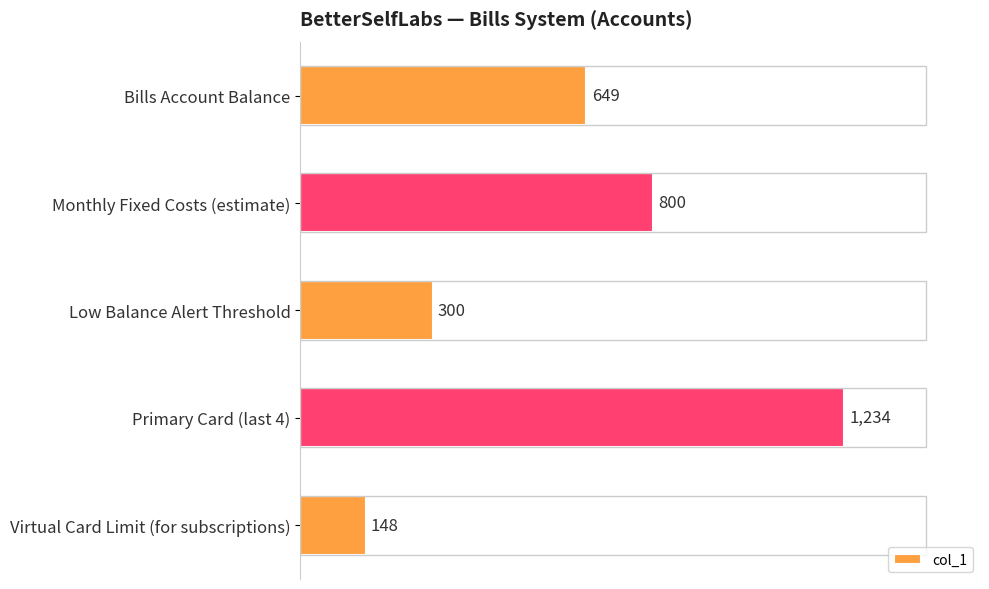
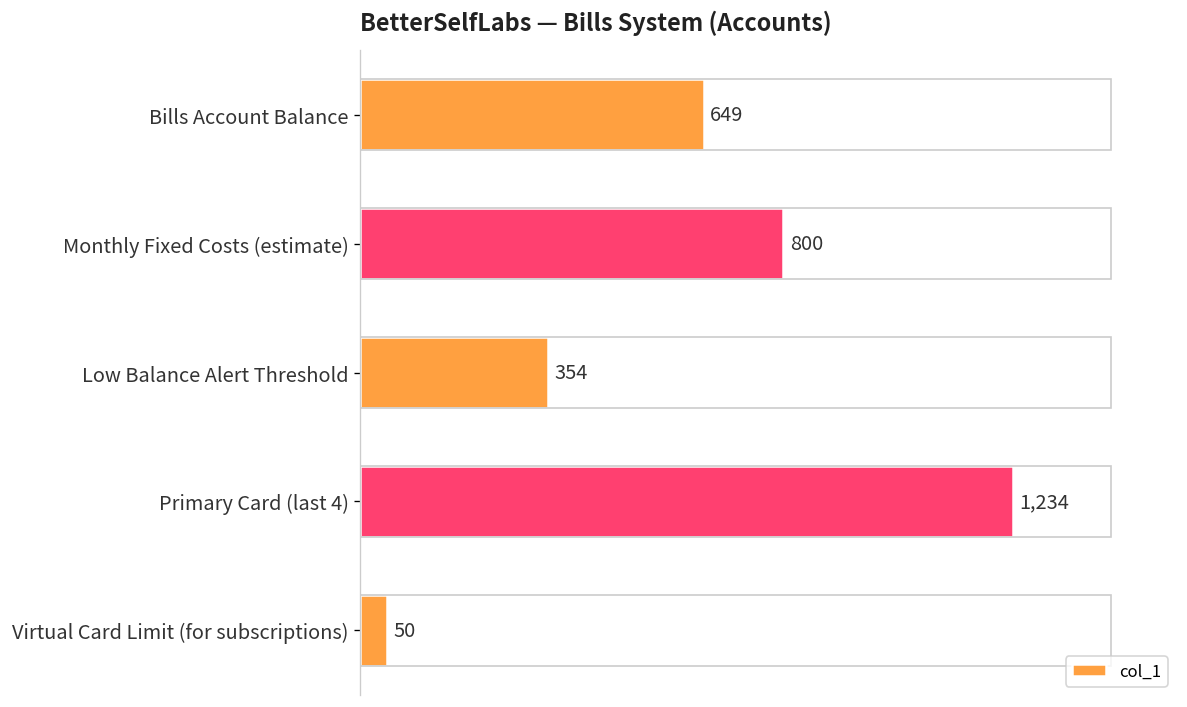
Low Balance Alert Threshold: 300 -> 354
Virtual Card Limit (for subscriptions): 148 -> 50
